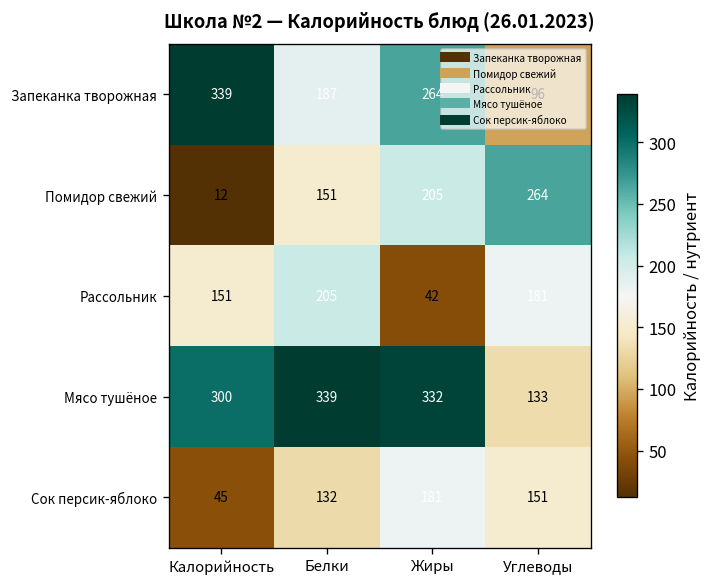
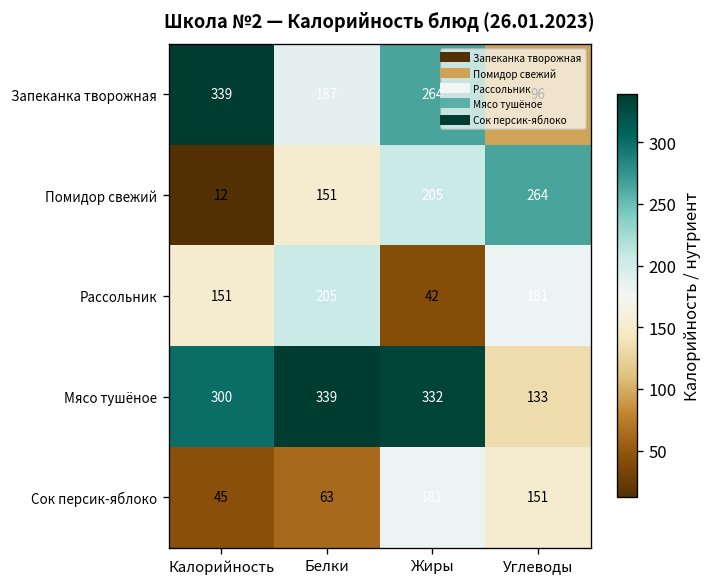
Сок персик-яблоко, Белки: 132 -> 63
